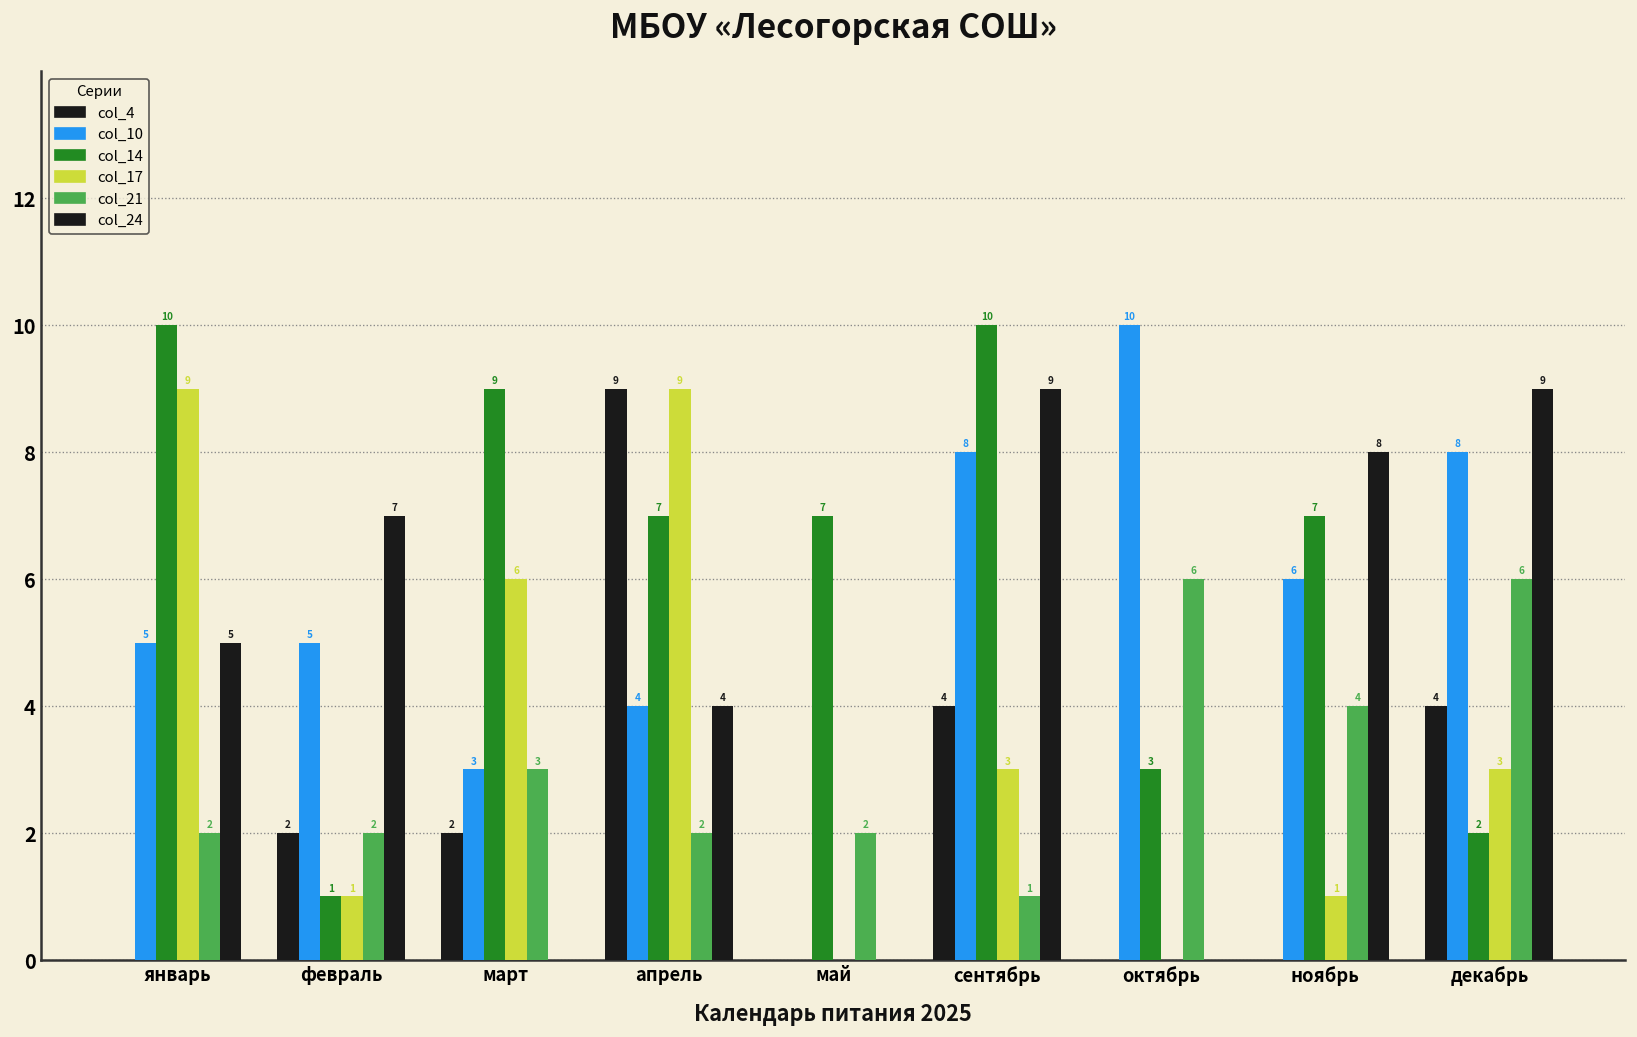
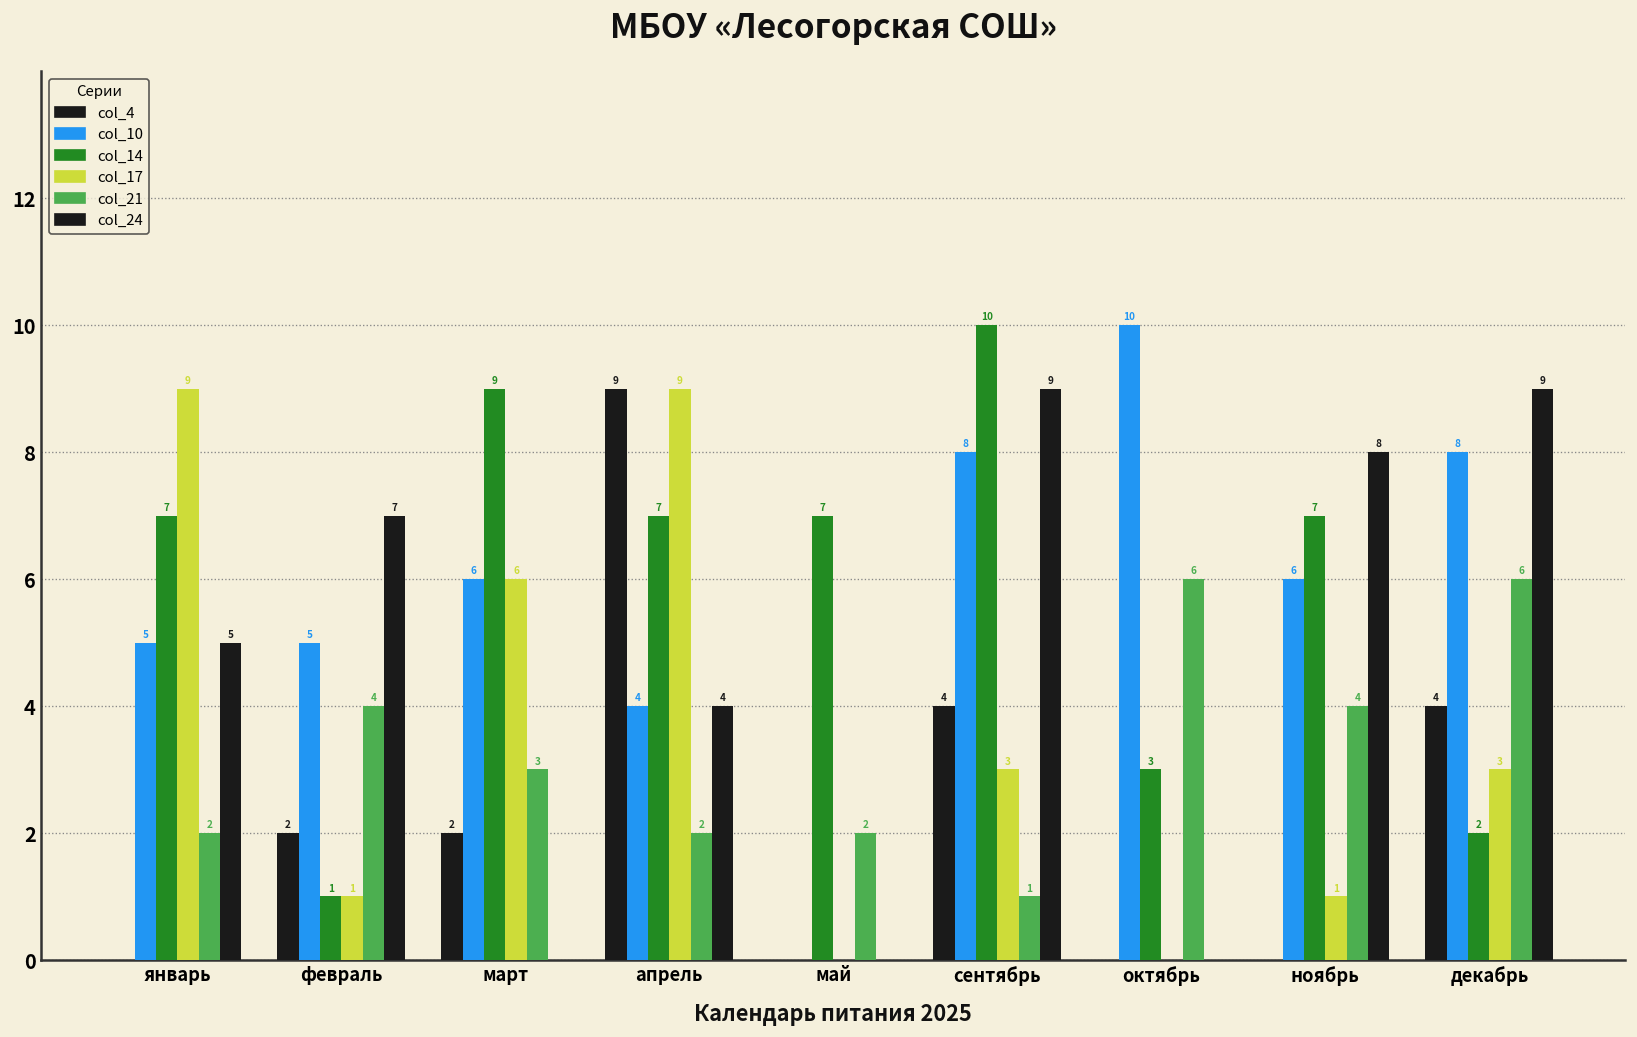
col_14, январь: 10 -> 7
col_21, февраль: 2 -> 4
col_10, март: 3 -> 6
